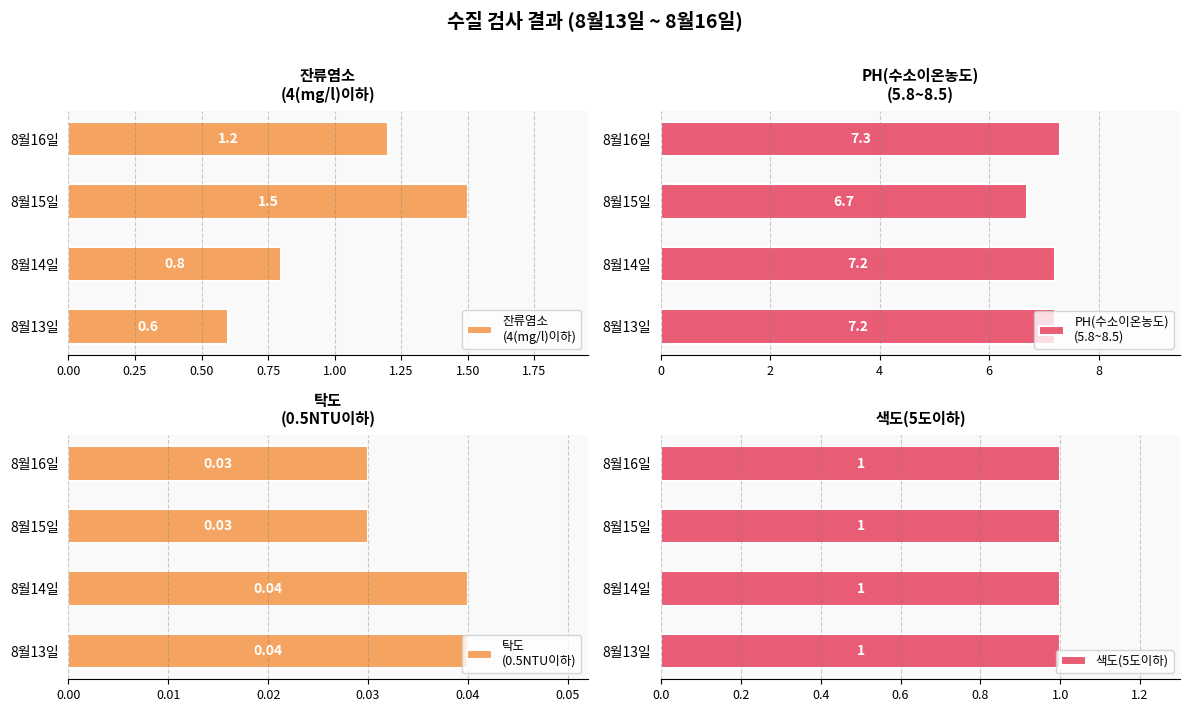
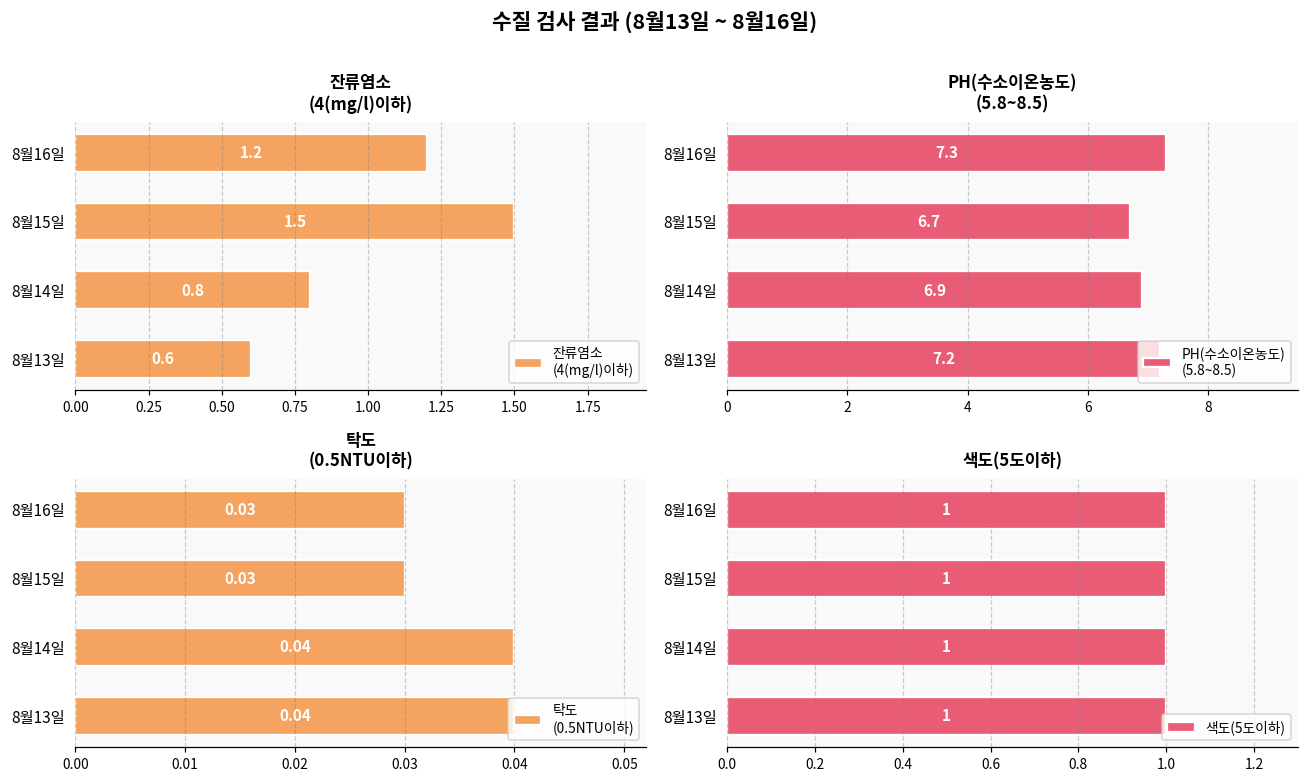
PH(수소이온농도) (5.8~8.5), 8월14일: 7.2 -> 6.9
